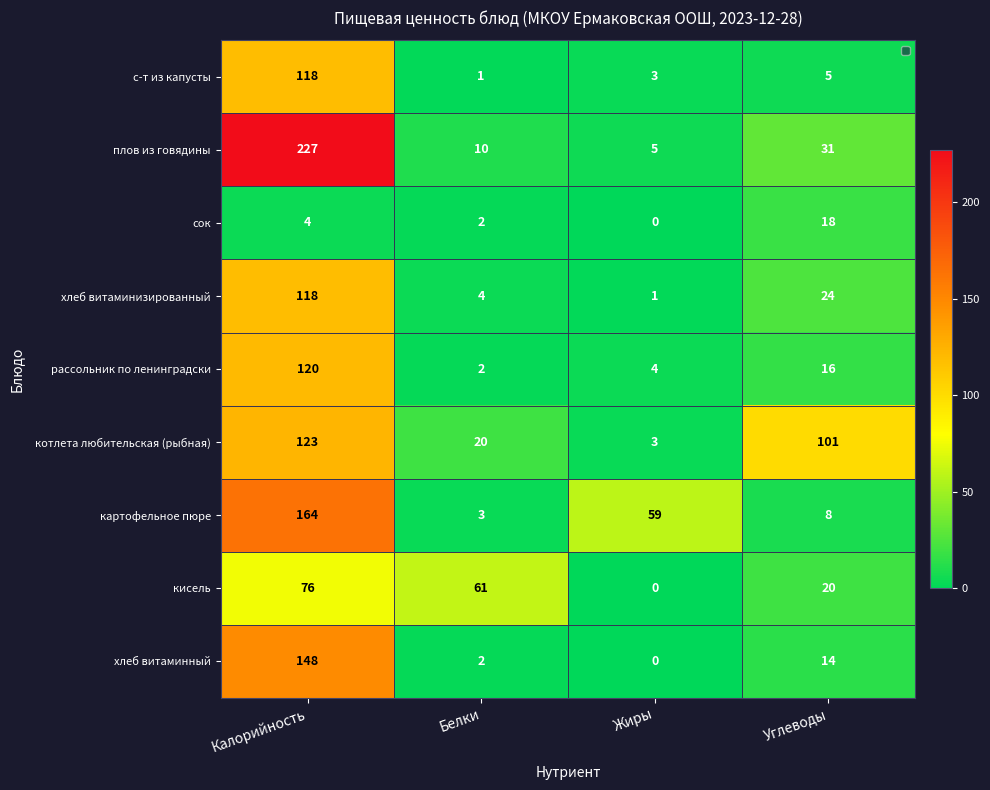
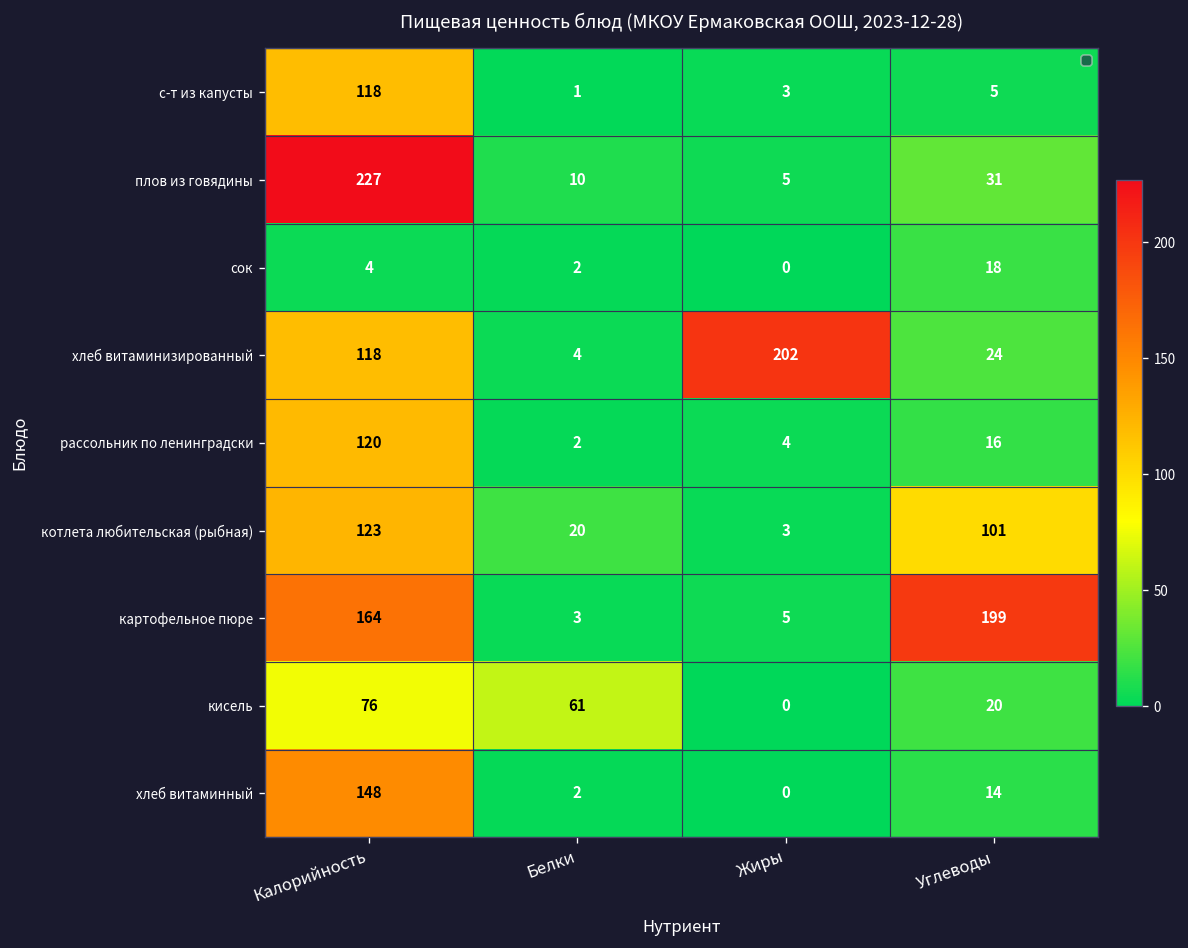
хлеб витаминизированный, Жиры: 1 -> 202
картофельное пюре, Жиры: 59 -> 5
картофельное пюре, Углеводы: 8 -> 199
